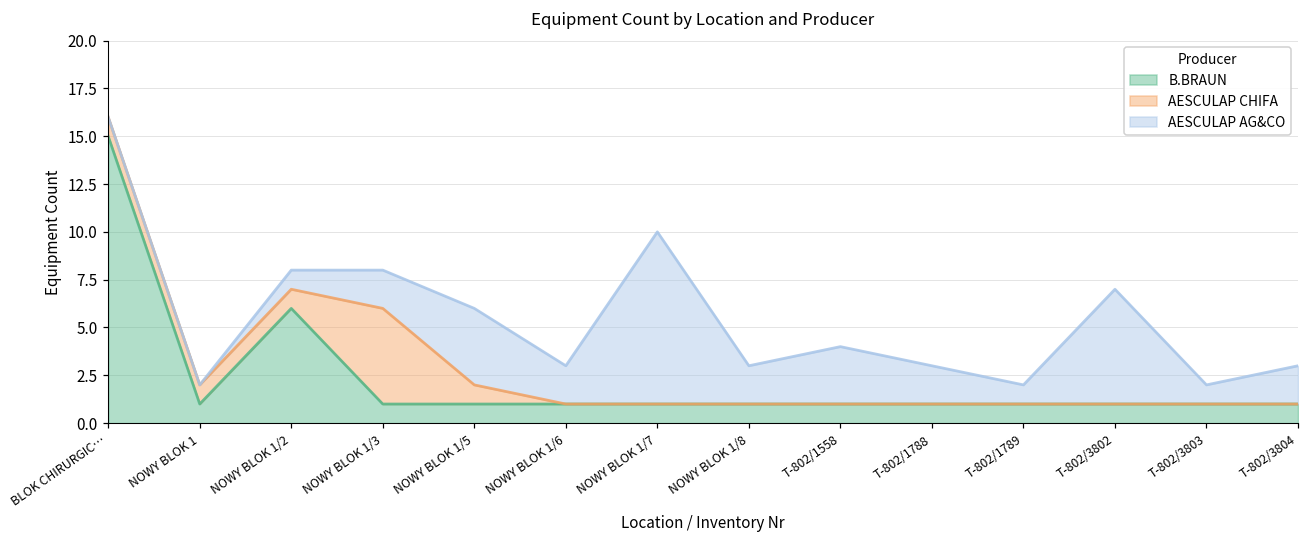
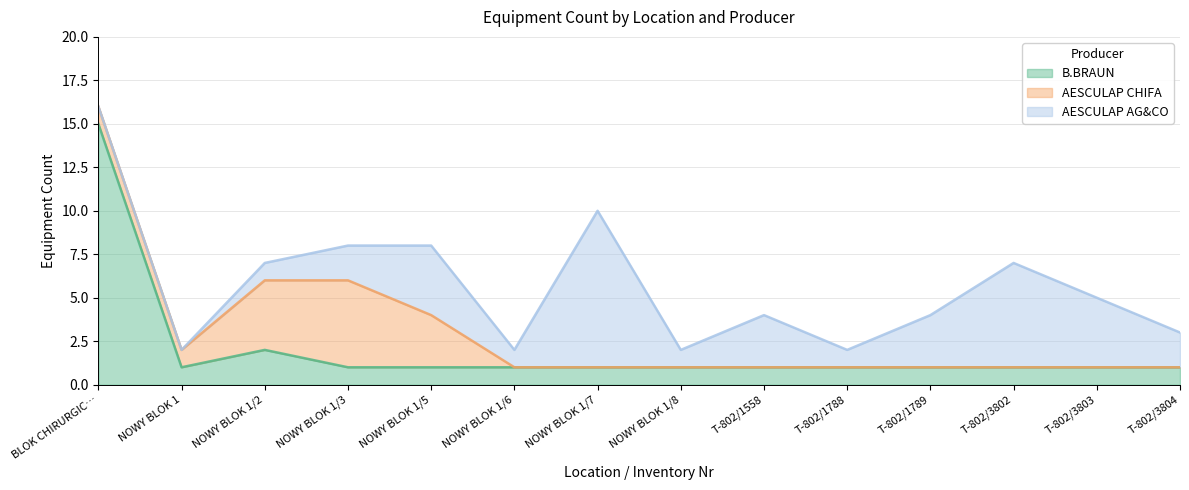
B.BRAUN, NOWY BLOK 1/2: 6 -> 2
AESCULAP CHIFA, NOWY BLOK 1/2: 1 -> 4
AESCULAP CHIFA, NOWY BLOK 1/5: 1 -> 3
AESCULAP AG&CO, NOWY BLOK 1/6: 2 -> 1
AESCULAP AG&CO, NOWY BLOK 1/8: 2 -> 1
AESCULAP AG&CO, T-802/1788: 2 -> 1
AESCULAP AG&CO, T-802/1789: 1 -> 3
AESCULAP AG&CO, T-802/3803: 1 -> 4
